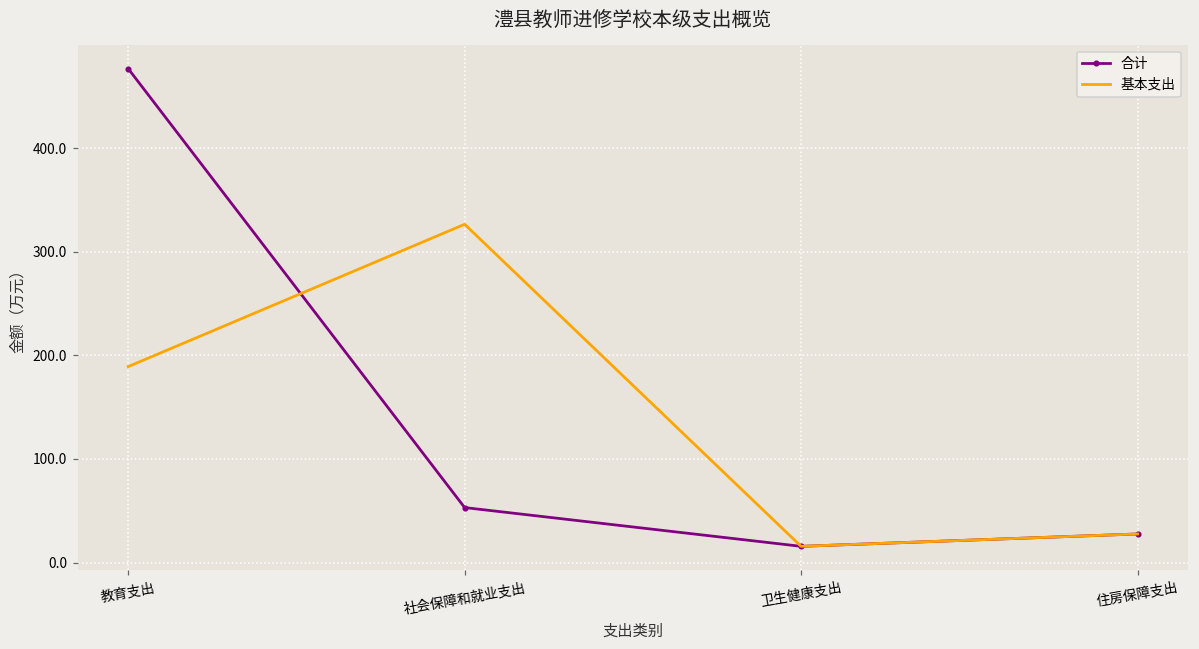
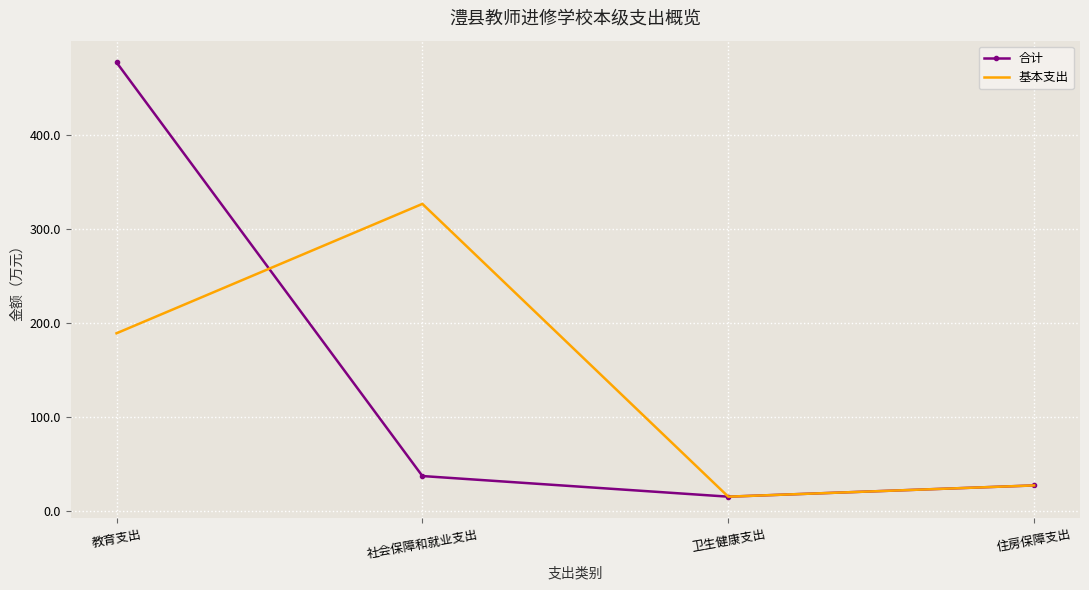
合计, 社会保障和就业支出: 50 -> 40
